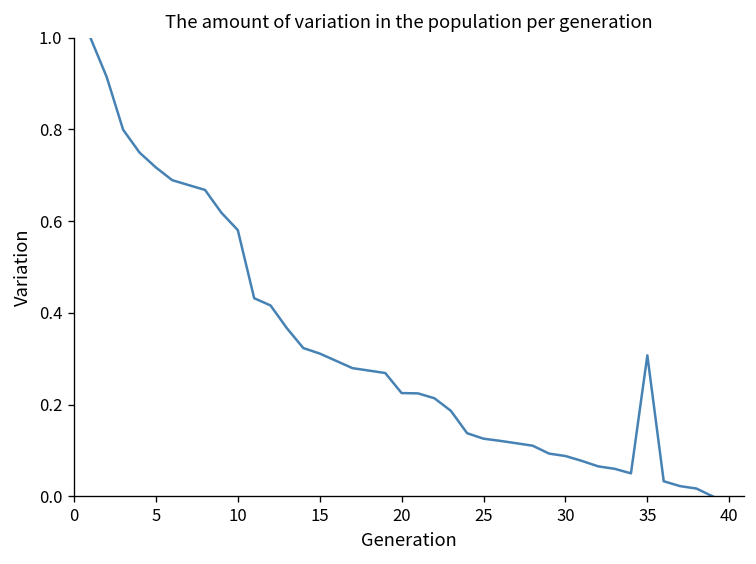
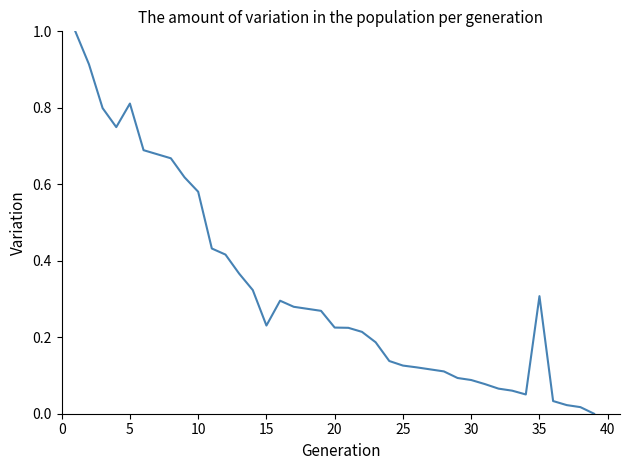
5: 0.72 -> 0.81
15: 0.31 -> 0.23
